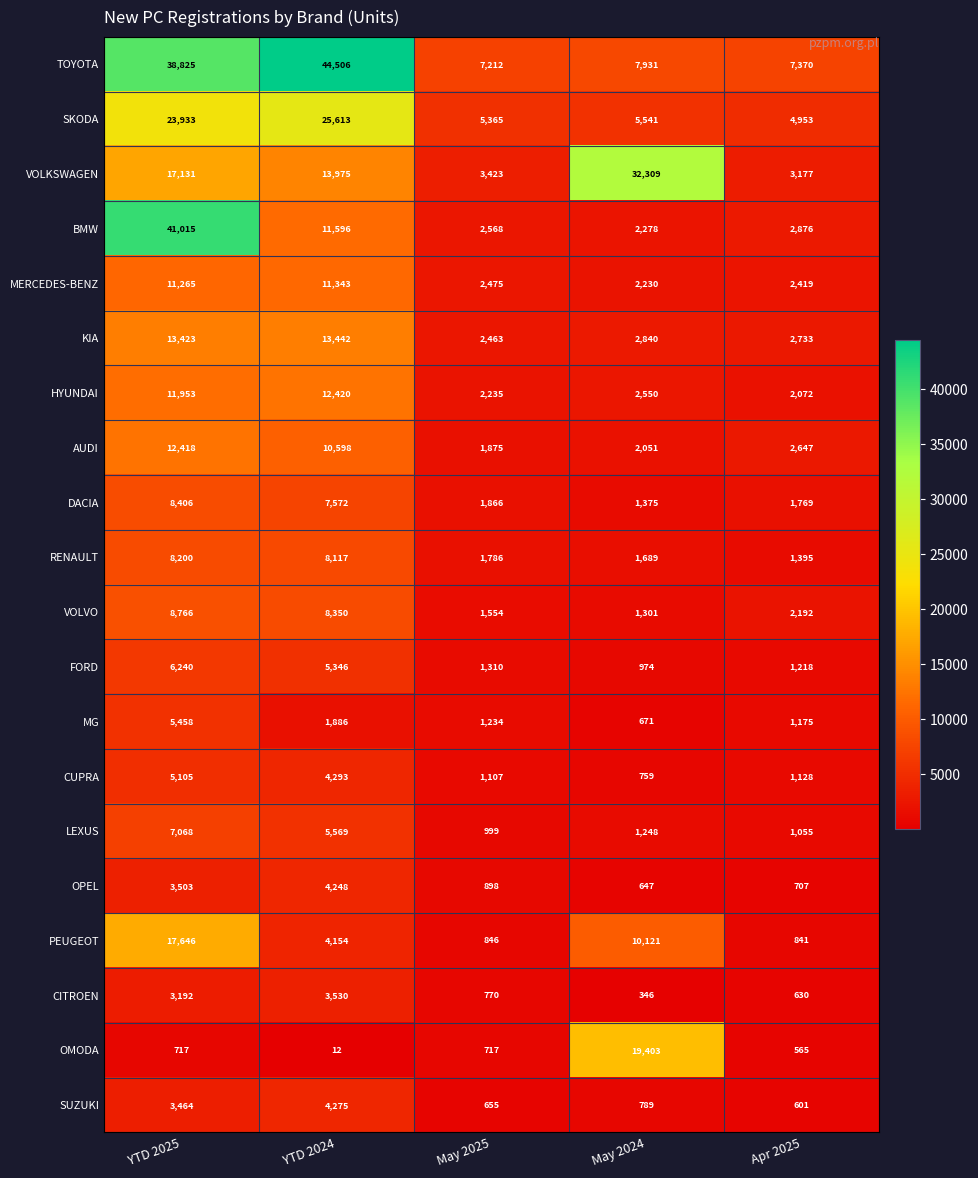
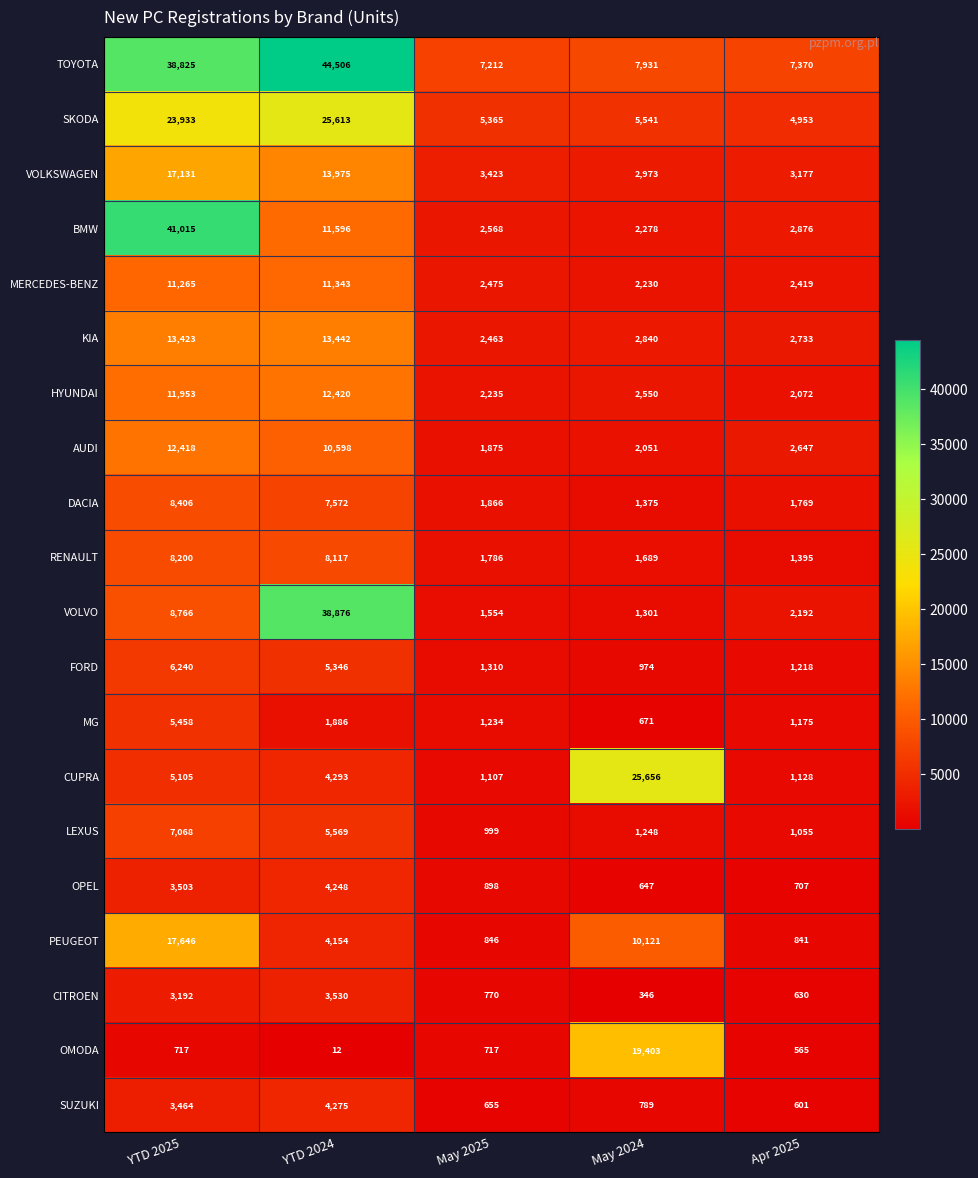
VOLKSWAGEN, May 2024: 32,309 -> 2,973
VOLVO, YTD 2024: 8,350 -> 38,876
CUPRA, May 2024: 759 -> 25,656
